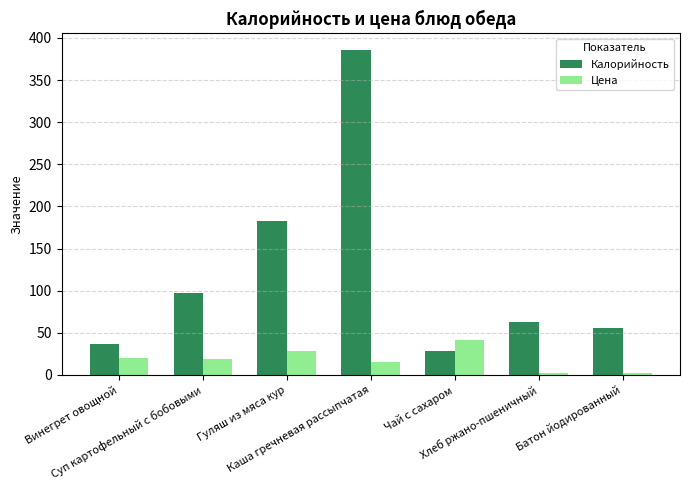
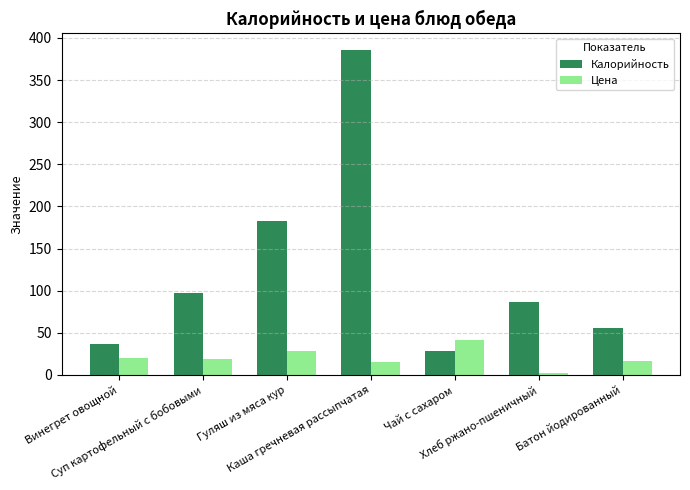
Калорийность, Хлеб ржано-пшеничный: 60 -> 90
Цена, Батон йодированный: 0 -> 20
